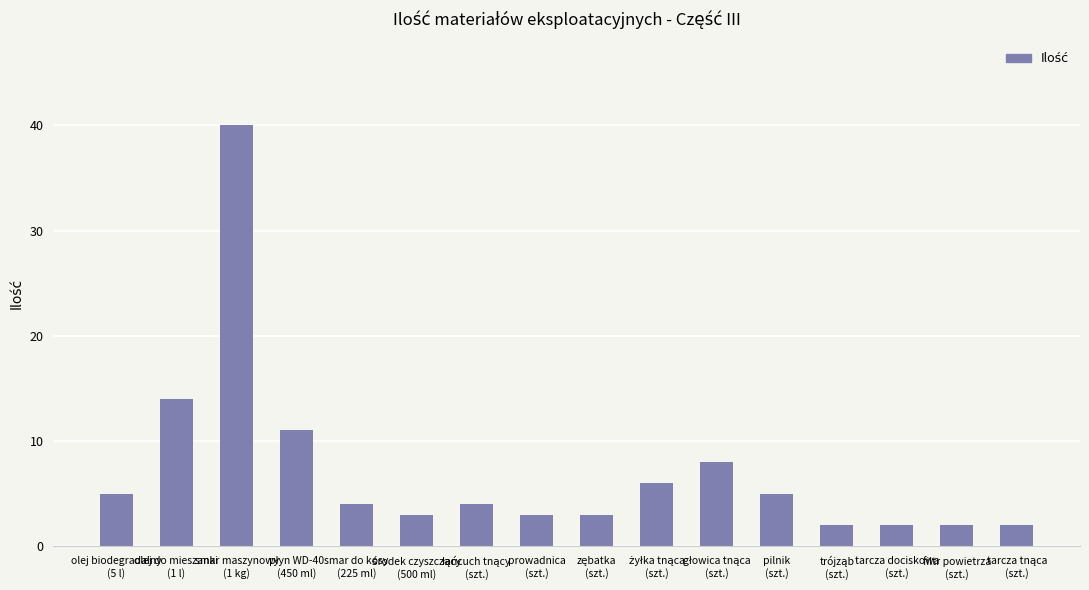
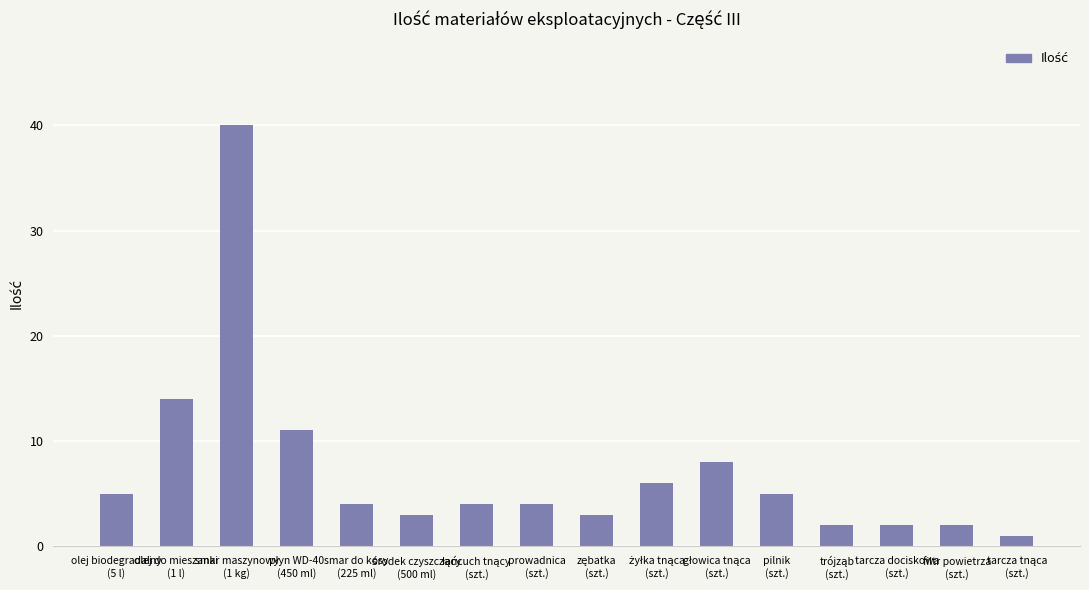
prowadnica (szt.): 3 -> 4
tarcza tnąca (szt.): 2 -> 1
